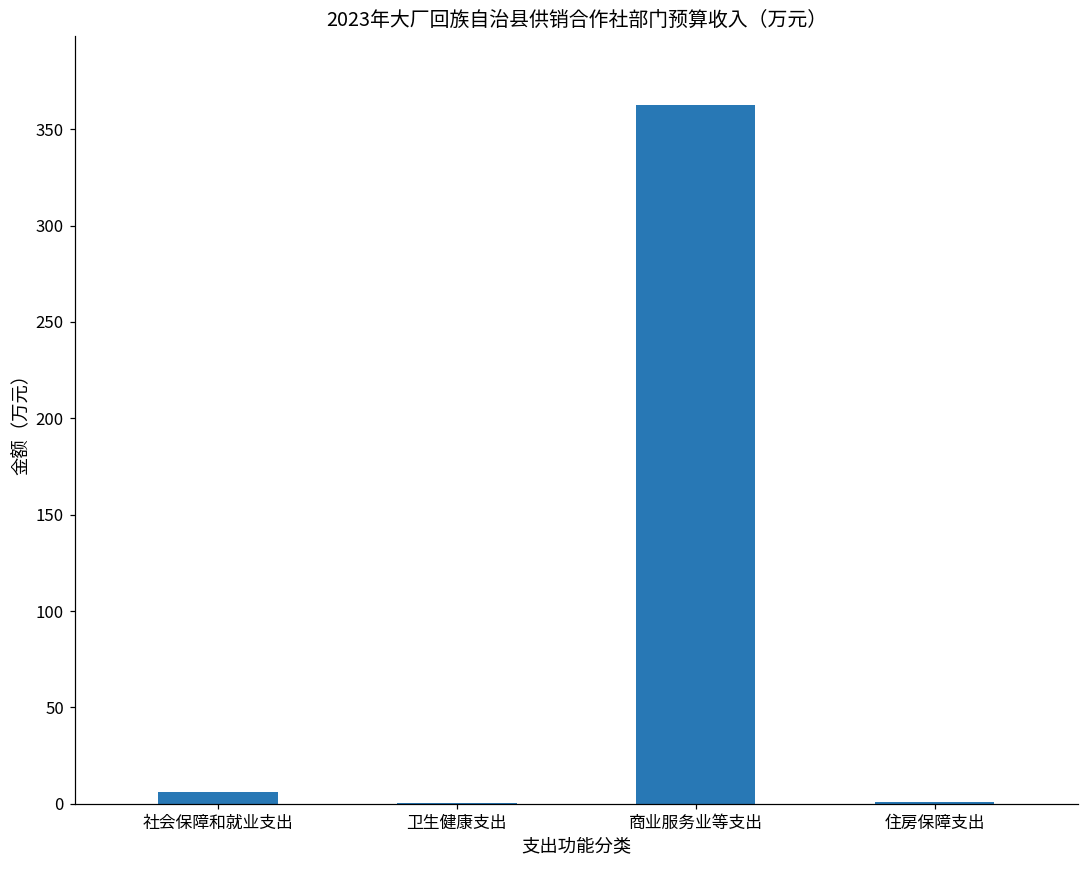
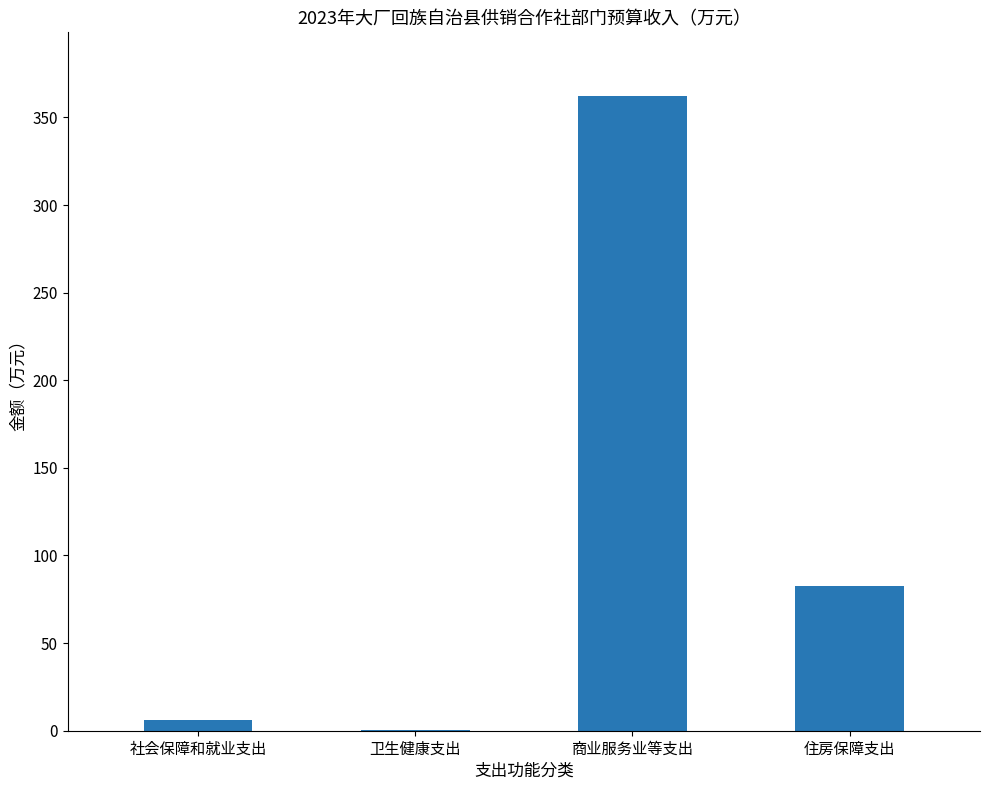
住房保障支出: 1 -> 83
